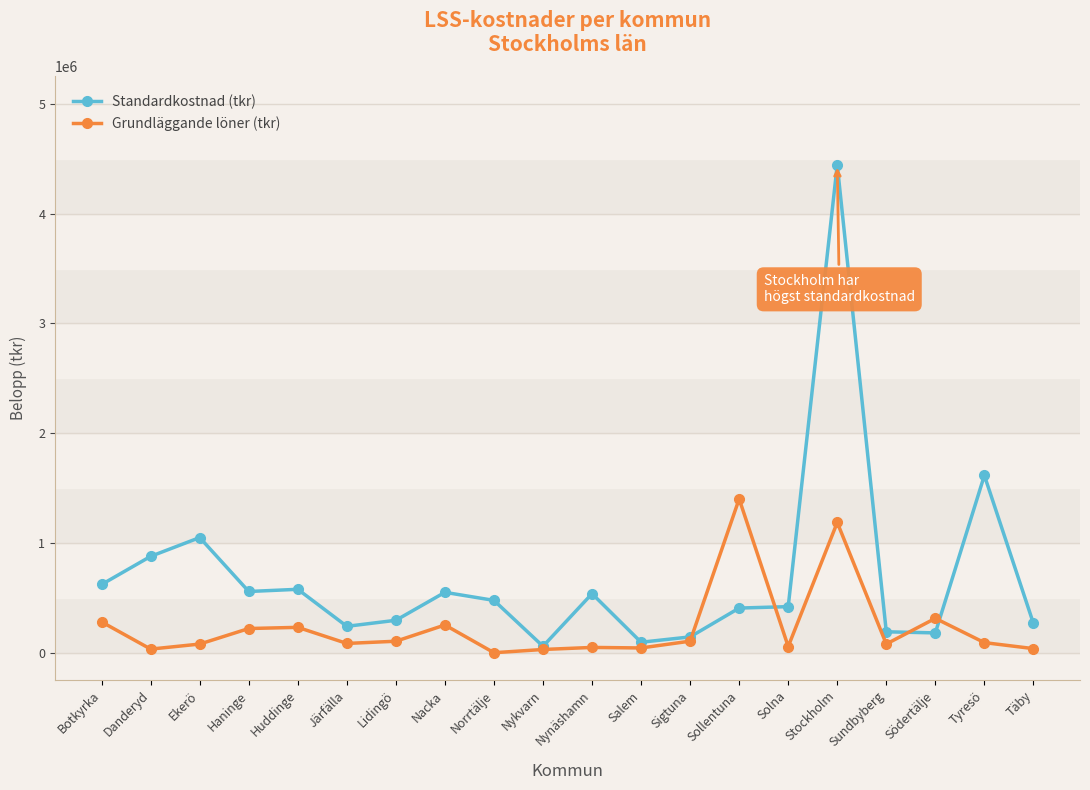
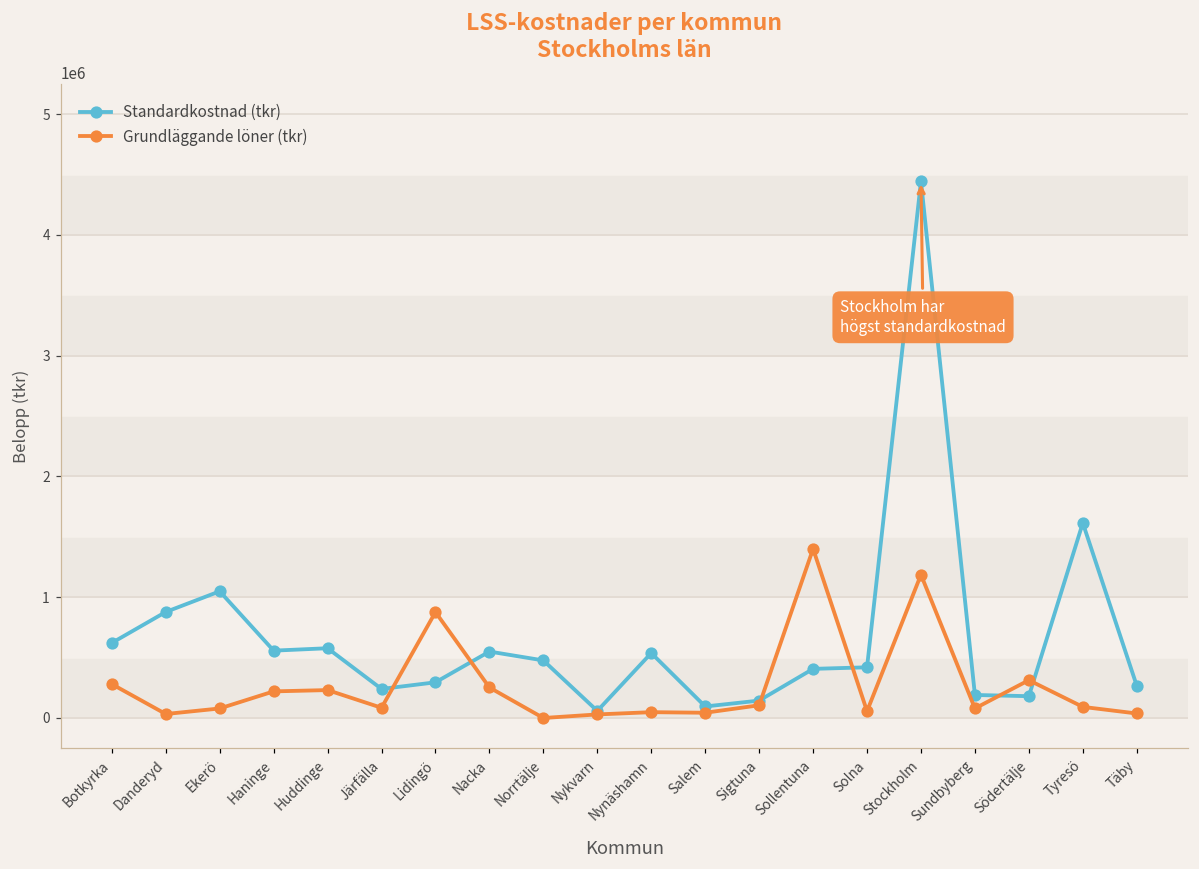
Grundläggande löner (tkr), Lidingö: 100000 -> 880000
